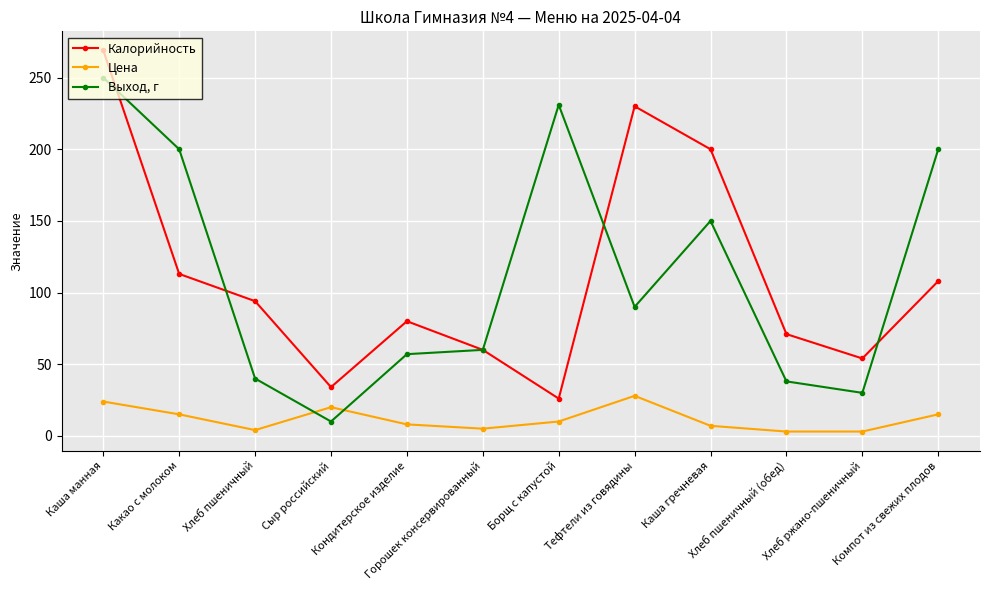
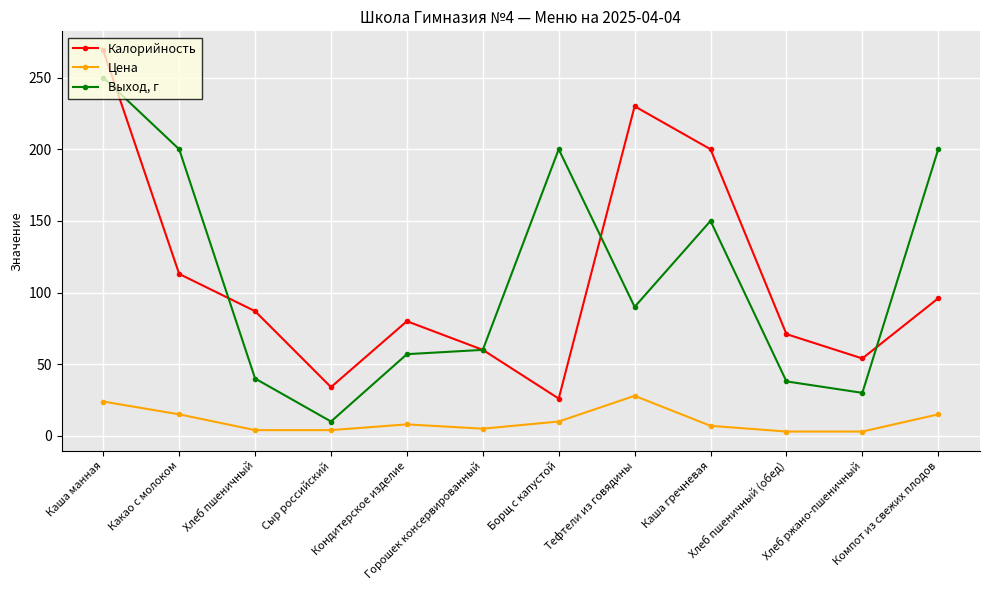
Калорийность, Хлеб пшеничный: 94 -> 87
Цена, Сыр российский: 20 -> 4
Выход, г, Борщ с капустой: 231 -> 200
Калорийность, Компот из свежих плодов: 108 -> 96
